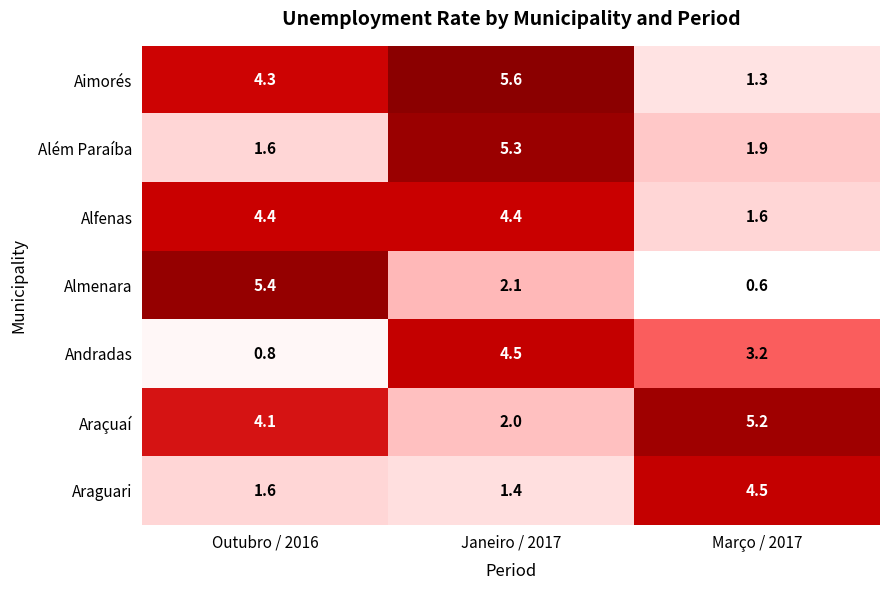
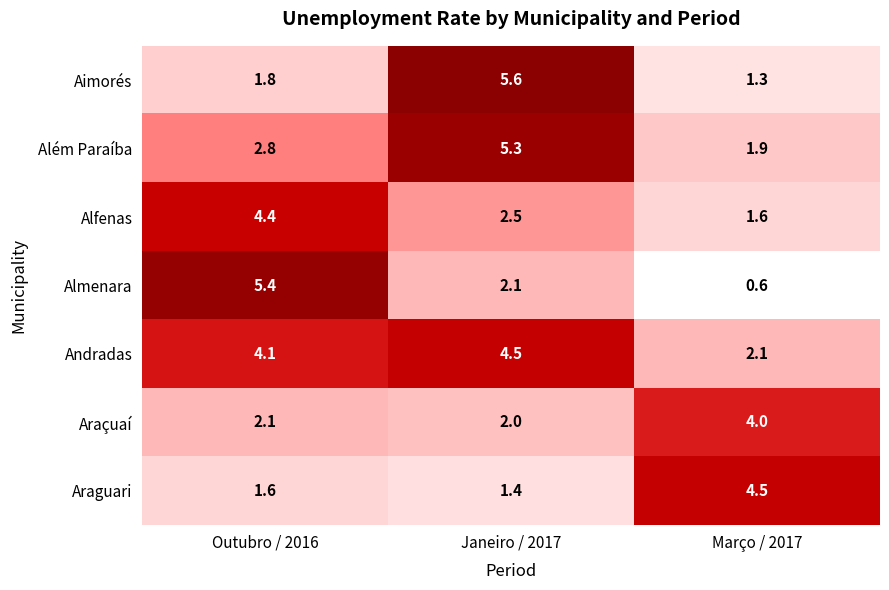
Aimorés, Outubro / 2016: 4.3 -> 1.8
Além Paraíba, Outubro / 2016: 1.6 -> 2.8
Alfenas, Janeiro / 2017: 4.4 -> 2.5
Andradas, Outubro / 2016: 0.8 -> 4.1
Andradas, Março / 2017: 3.2 -> 2.1
Araçuaí, Outubro / 2016: 4.1 -> 2.1
Araçuaí, Março / 2017: 5.2 -> 4.0
